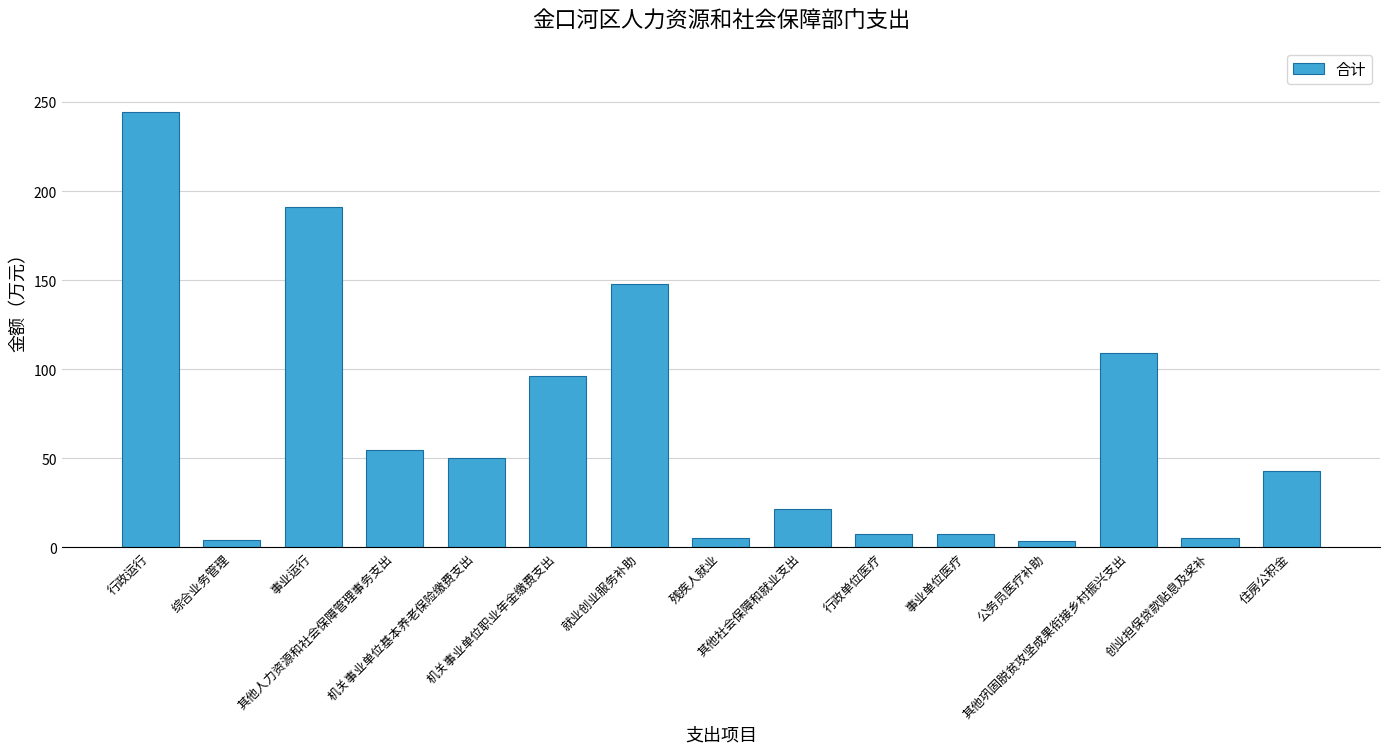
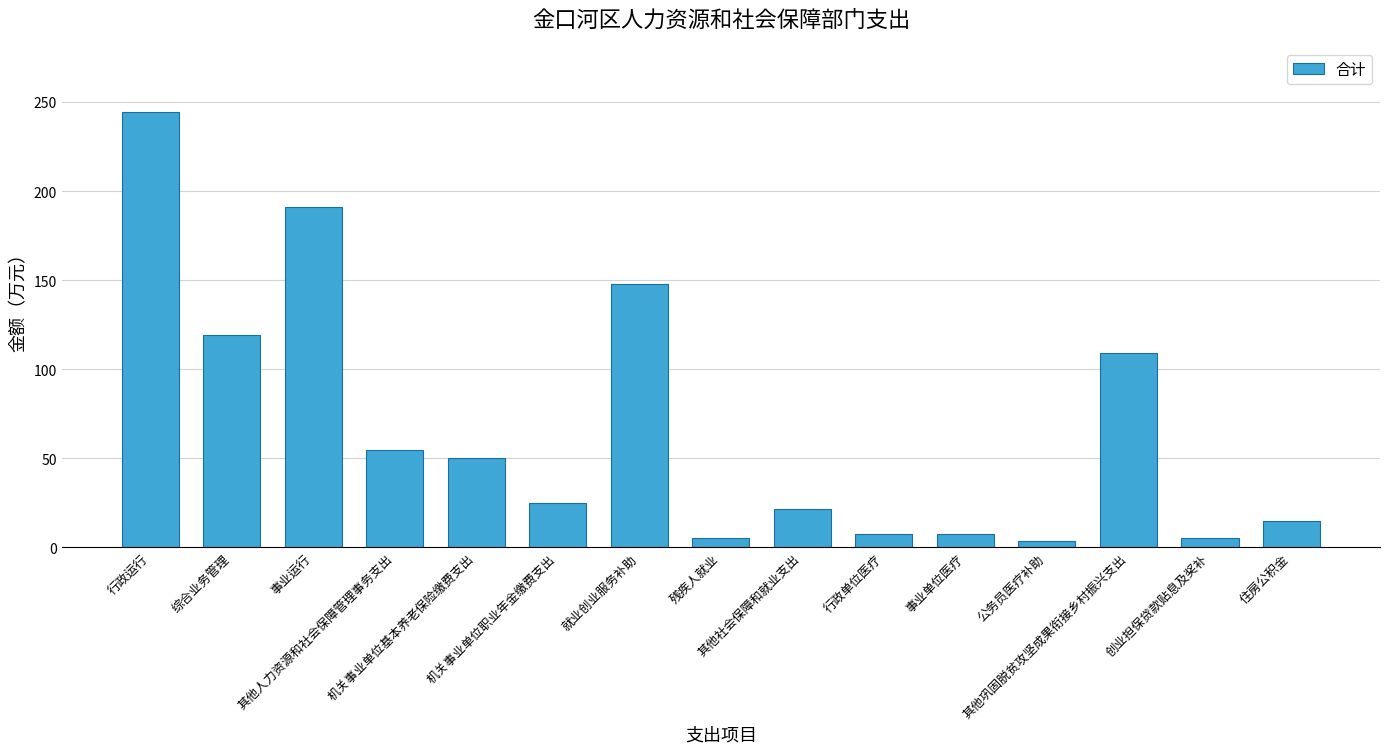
综合业务管理: 4 -> 119
机关事业单位职业年金缴费支出: 96 -> 25
住房公积金: 43 -> 15
